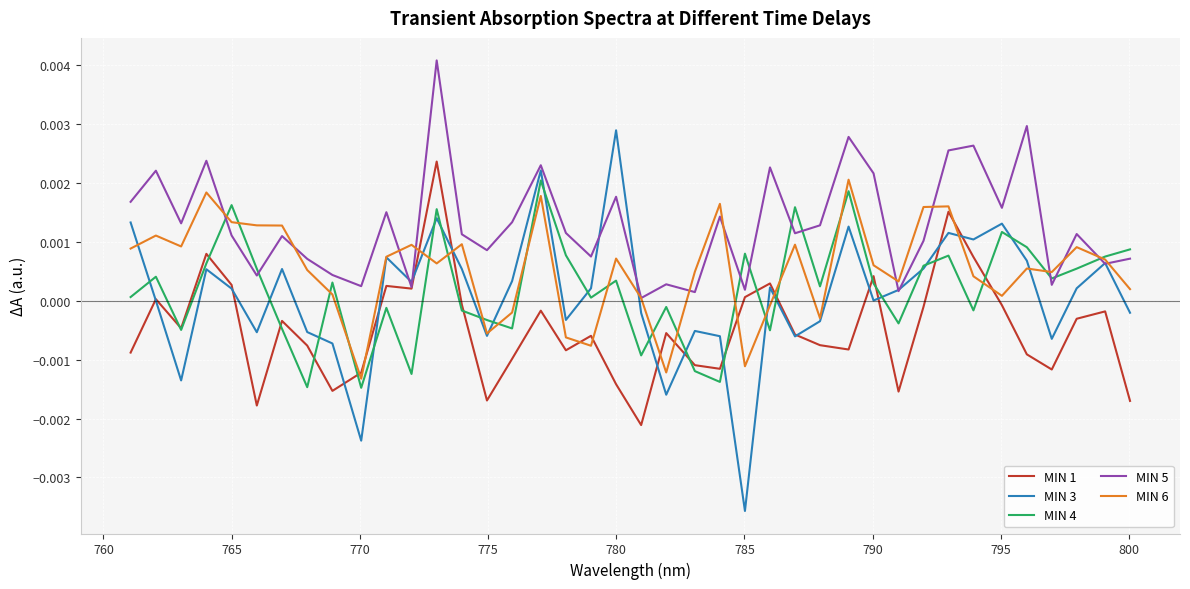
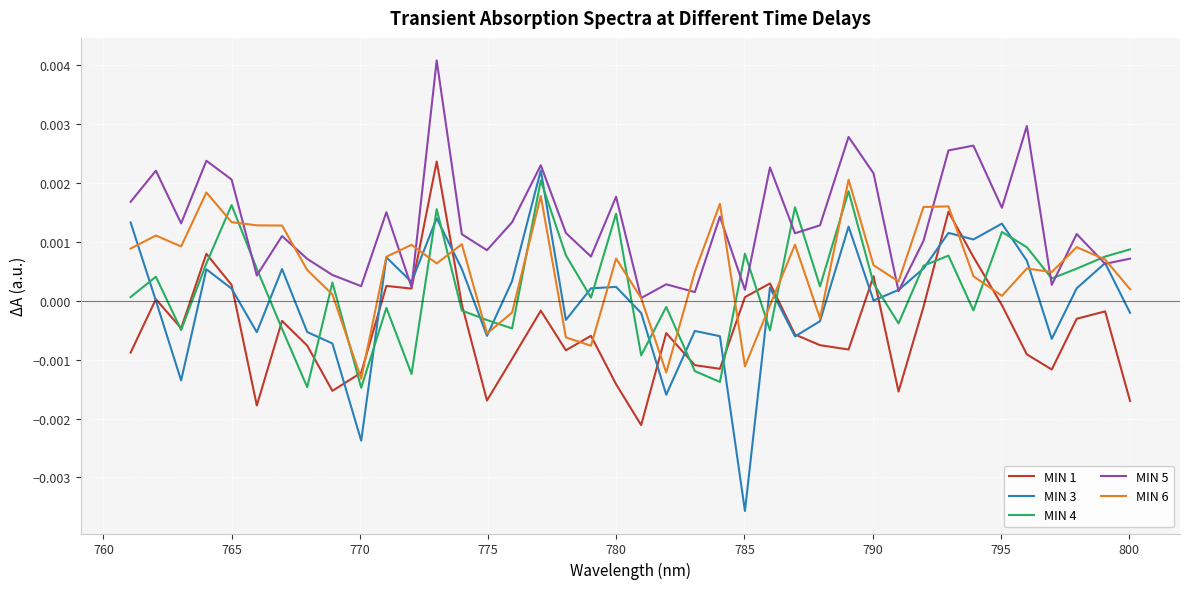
MIN 5, 765: 0.0011 -> 0.0021
MIN 3, 780: 0.0029 -> 0.0002
MIN 4, 780: 0.0003 -> 0.0015
